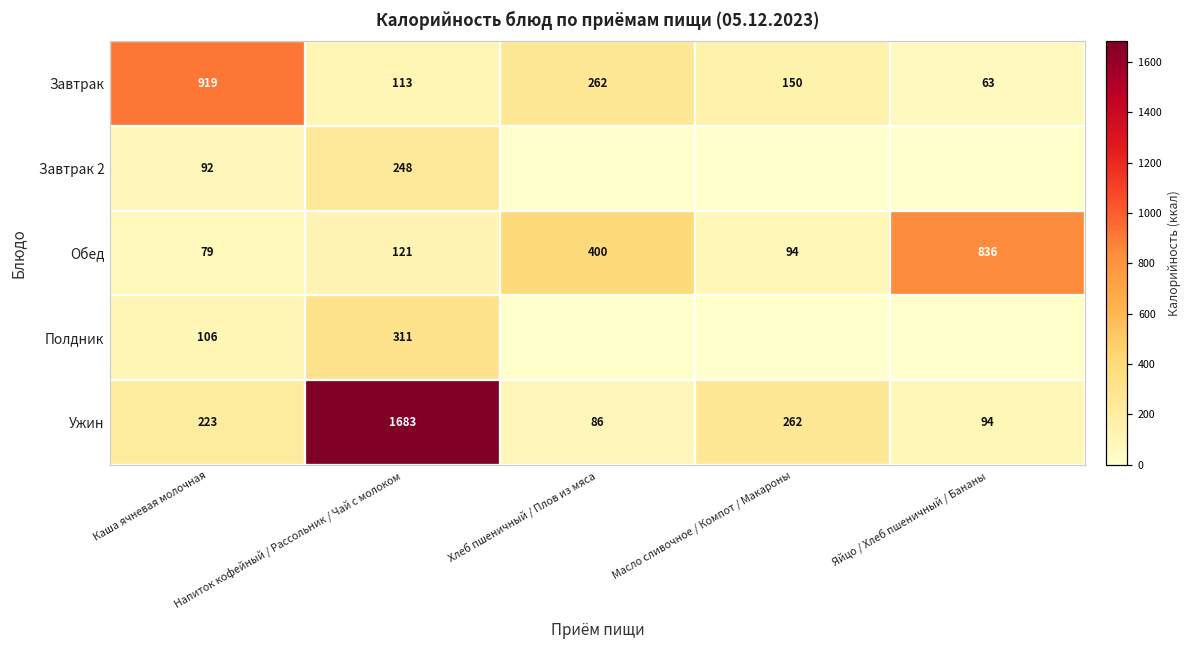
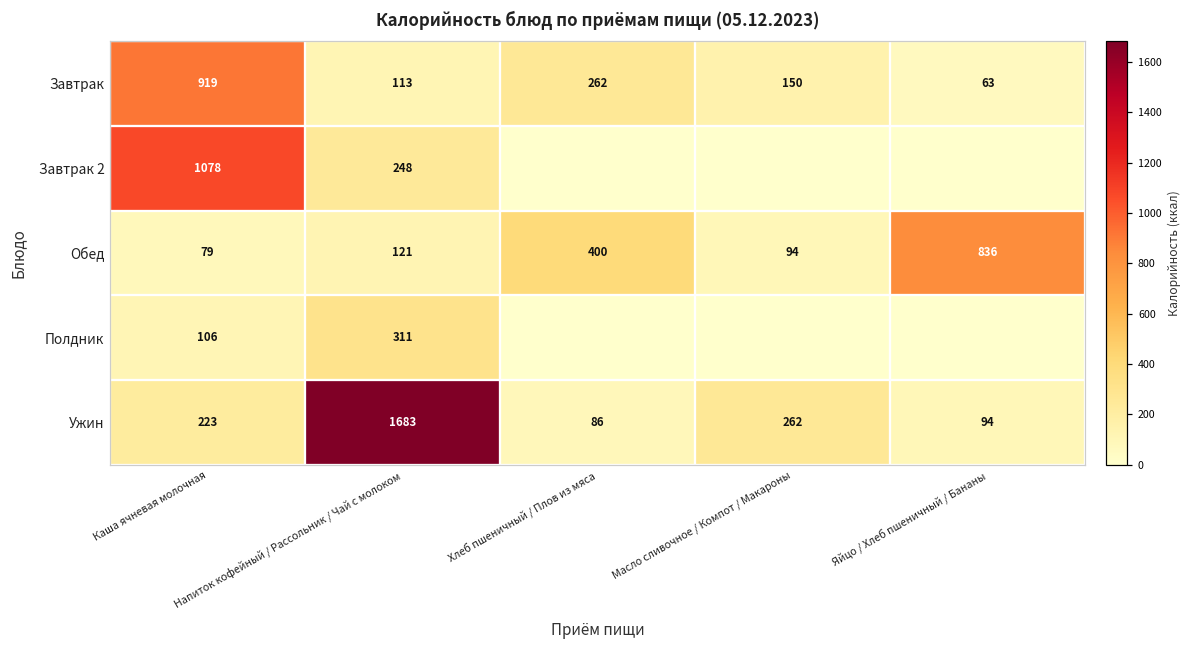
Завтрак 2, Каша ячневая молочная: 92 -> 1078
